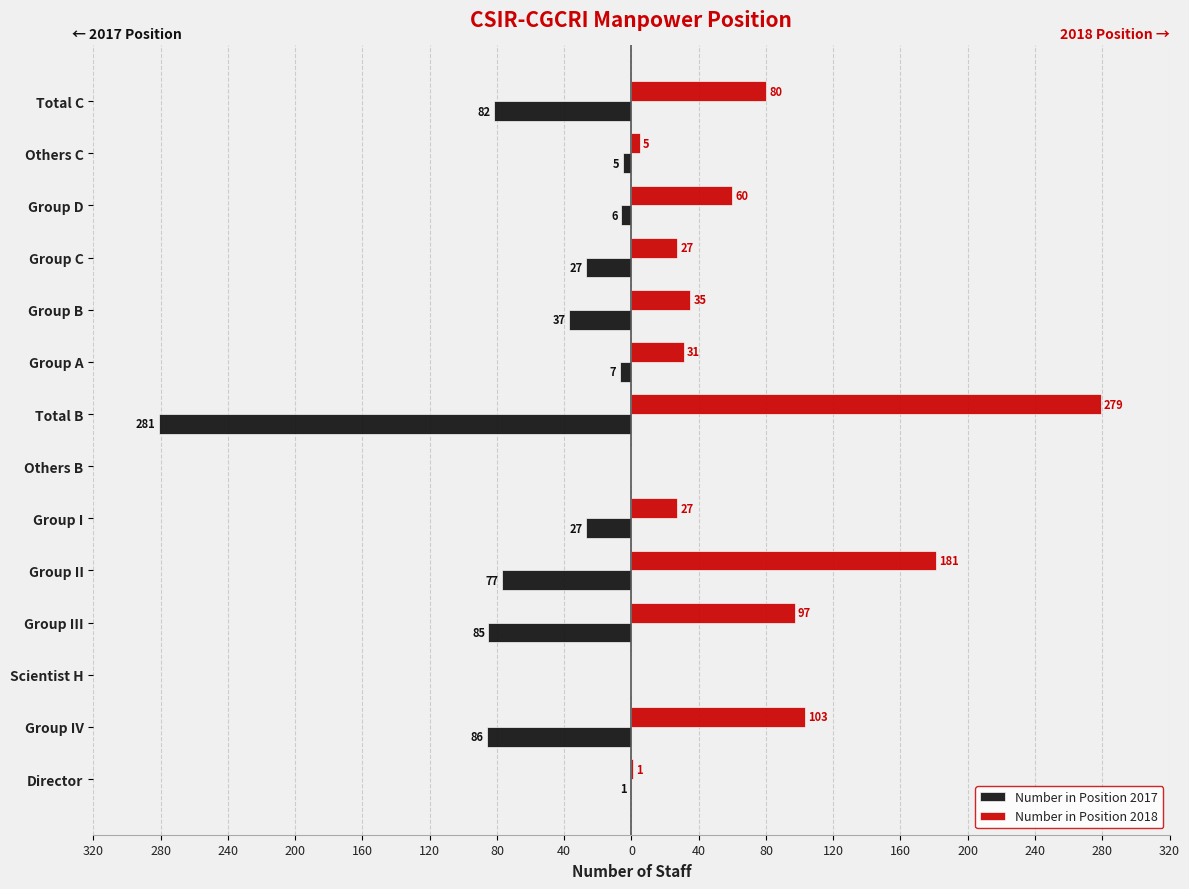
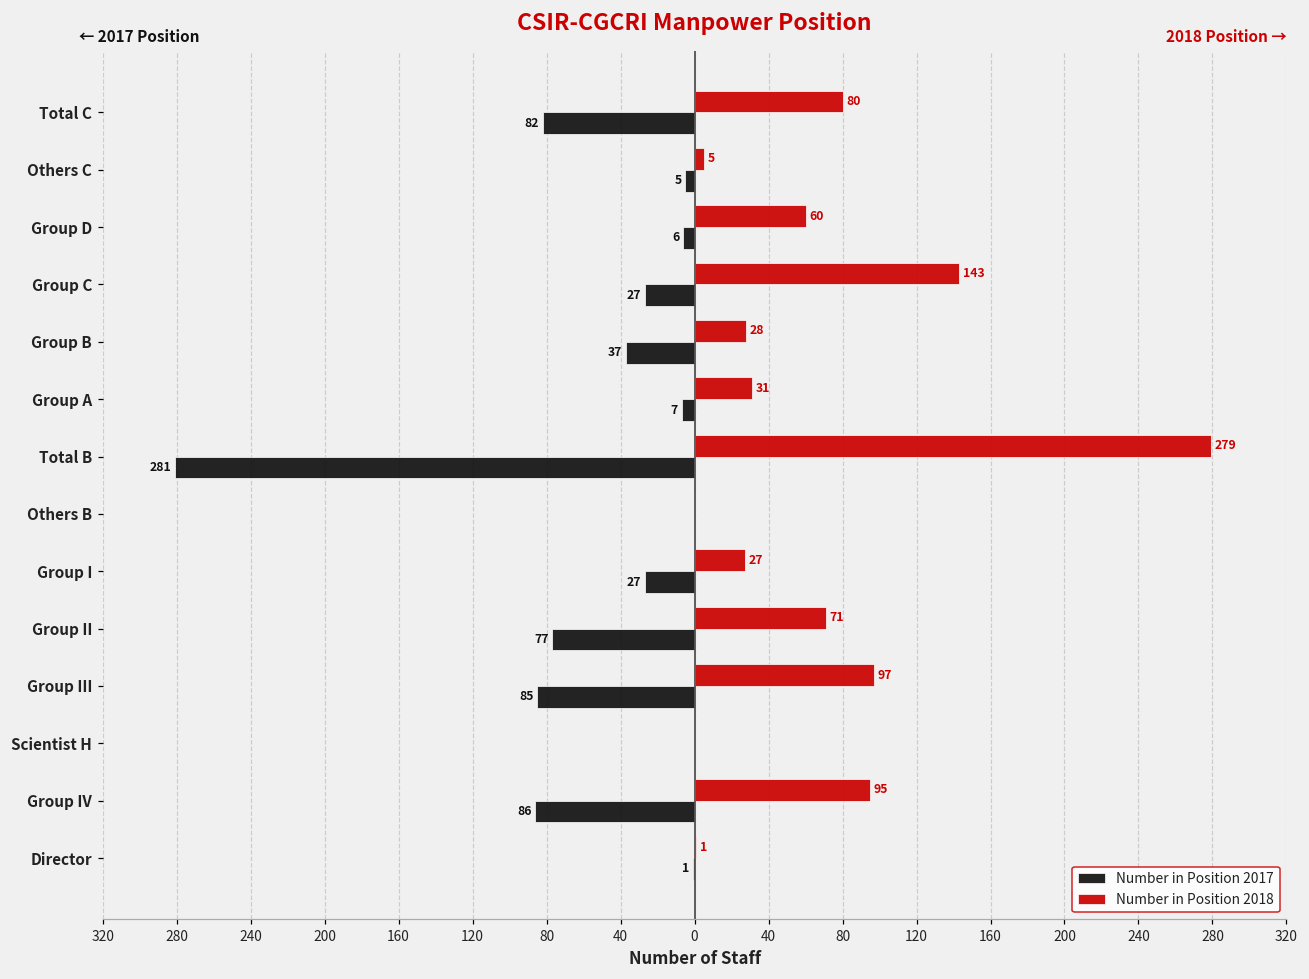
Number in Position 2018, Group C: 27 -> 143
Number in Position 2018, Group B: 35 -> 28
Number in Position 2018, Group II: 181 -> 71
Number in Position 2018, Group IV: 103 -> 95
